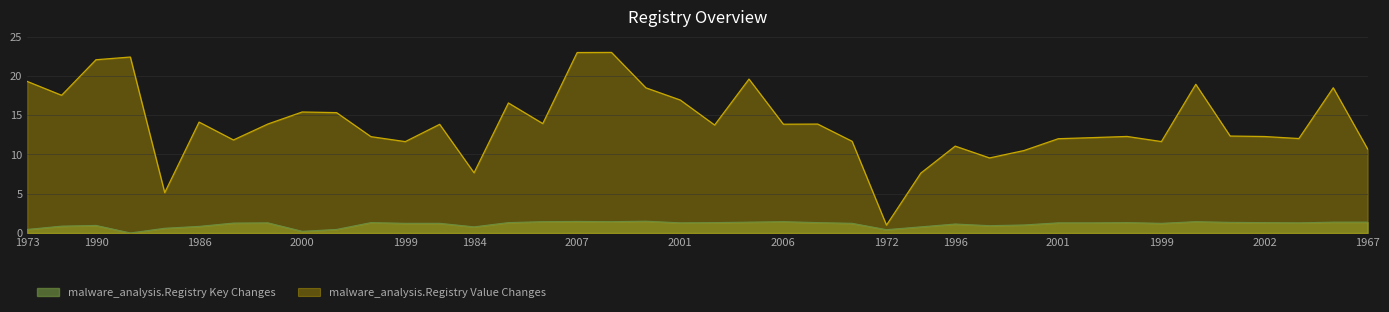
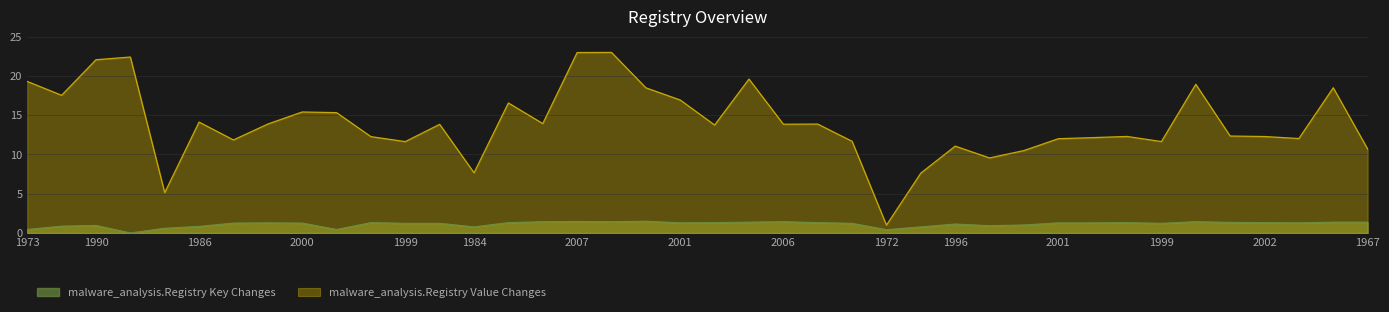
malware_analysis.Registry Key Changes, 2000: 0 -> 1
